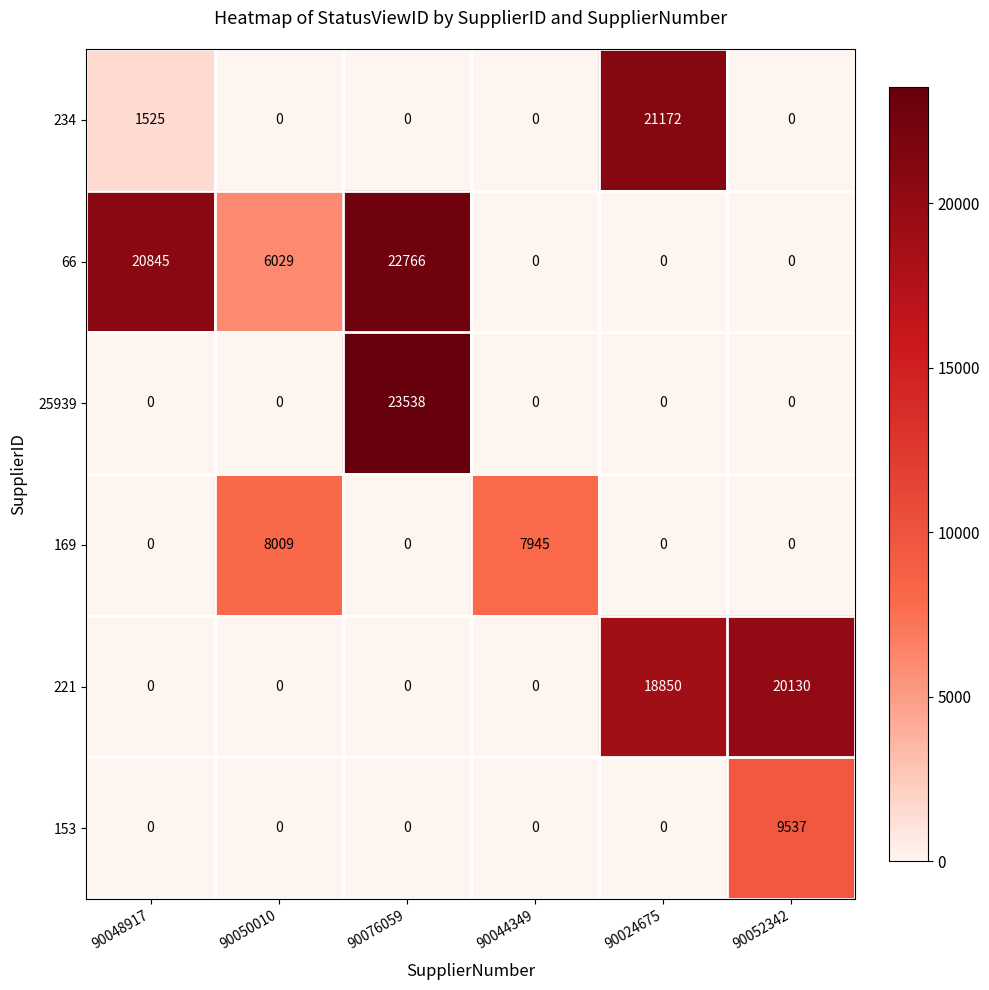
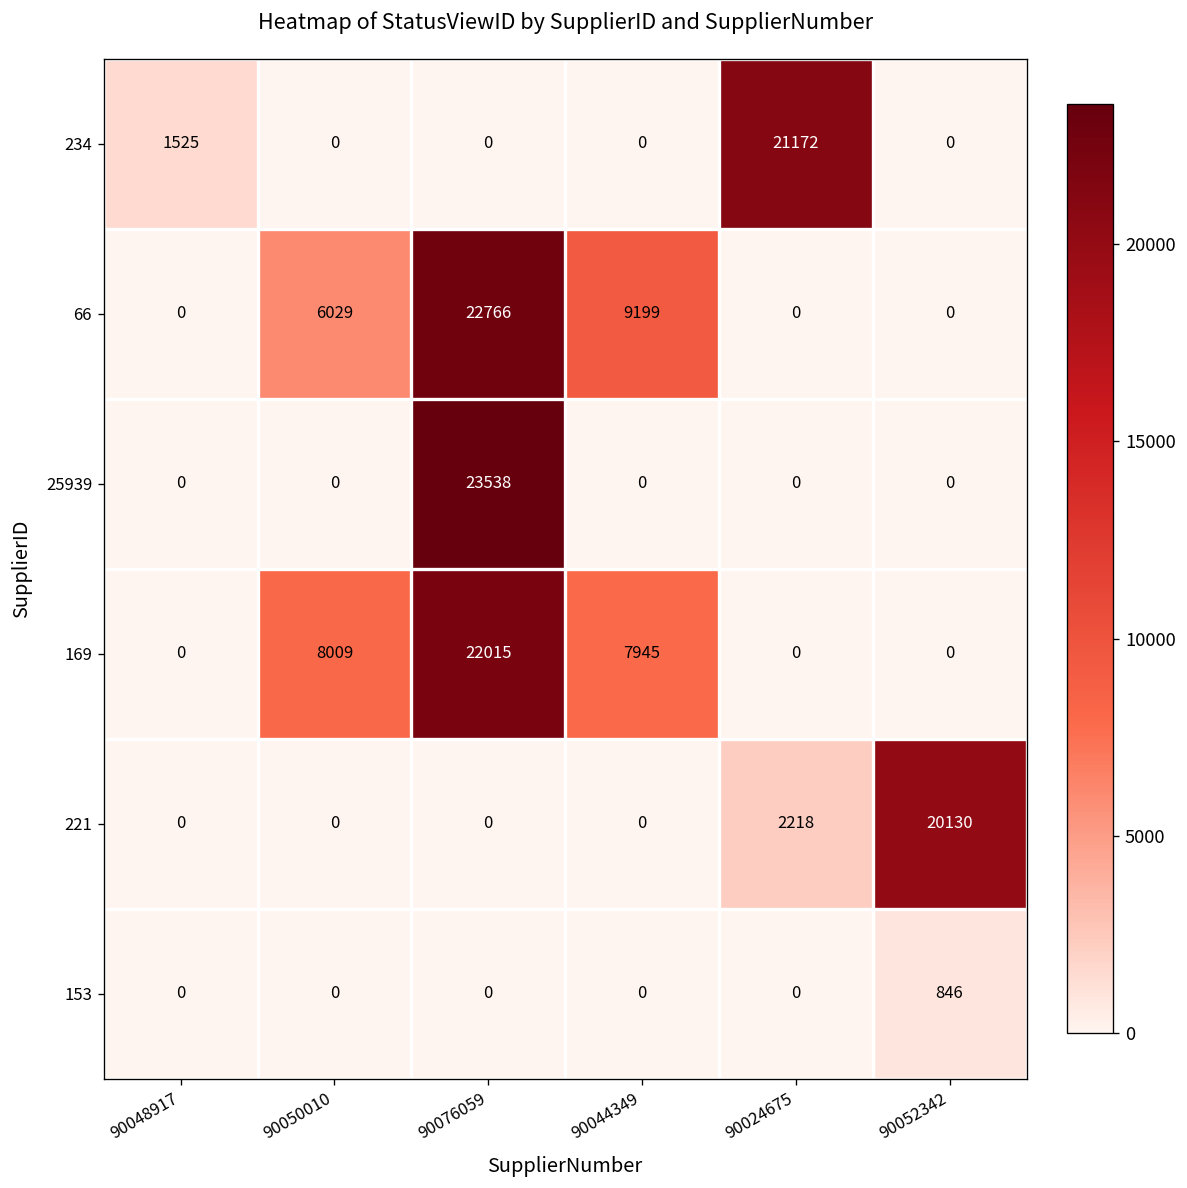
66, 90048917: 20845 -> 0
66, 90044349: 0 -> 9199
169, 90076059: 0 -> 22015
221, 90024675: 18850 -> 2218
153, 90052342: 9537 -> 846
